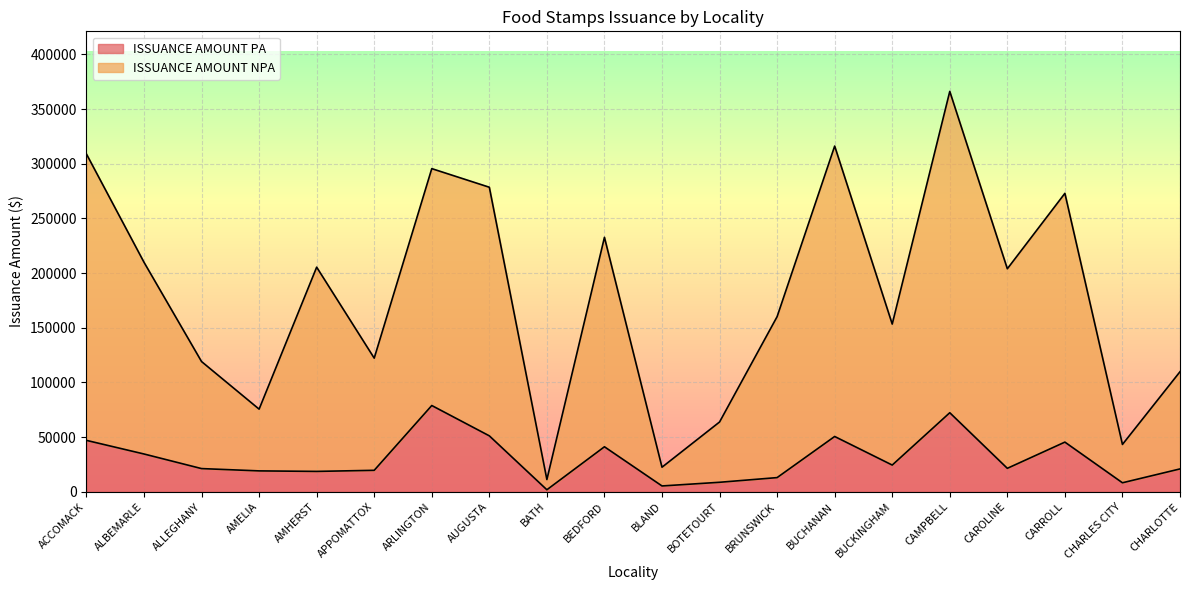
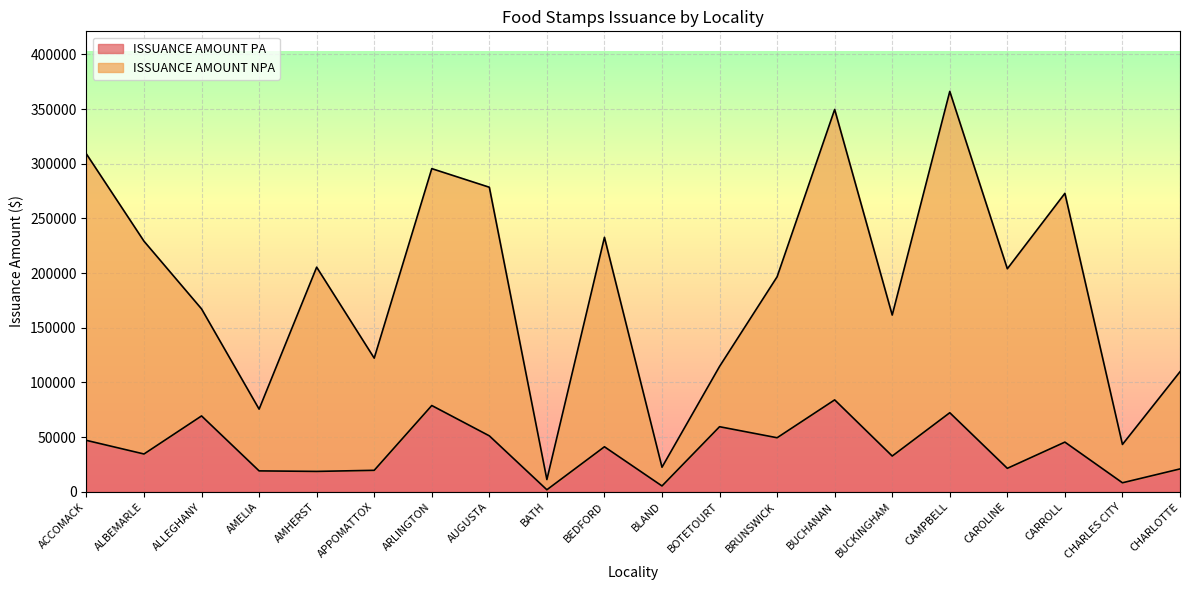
ISSUANCE AMOUNT NPA, ALBEMARLE: 175000 -> 195000
ISSUANCE AMOUNT PA, ALLEGHANY: 21000 -> 69000
ISSUANCE AMOUNT PA, BOTETOURT: 9000 -> 60000
ISSUANCE AMOUNT PA, BRUNSWICK: 13000 -> 49000
ISSUANCE AMOUNT PA, BUCHANAN: 51000 -> 84000
ISSUANCE AMOUNT PA, BUCKINGHAM: 24000 -> 33000
